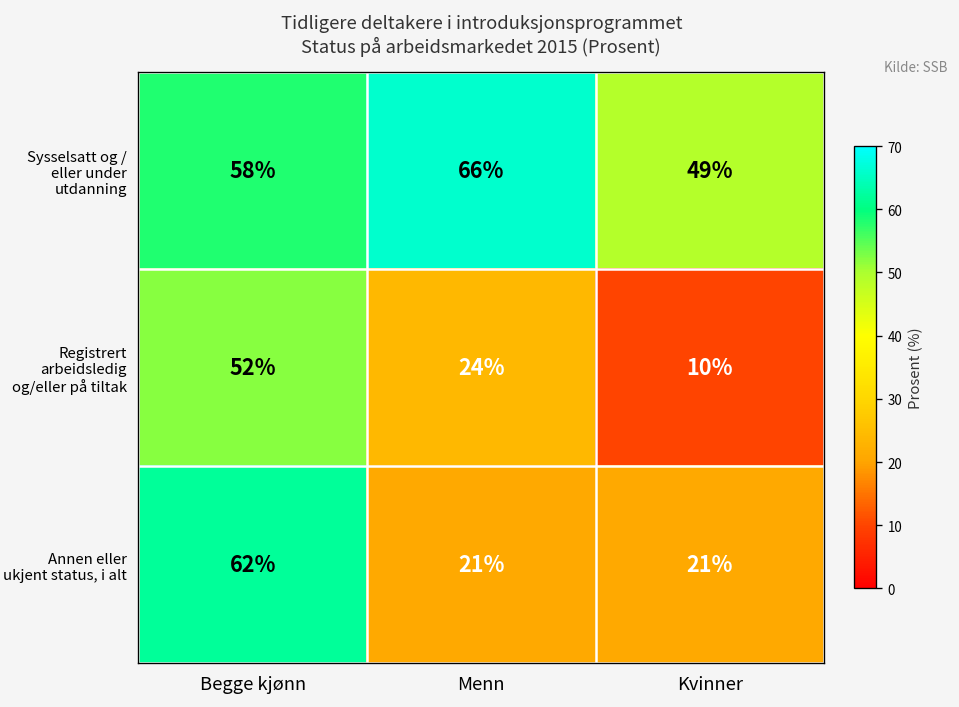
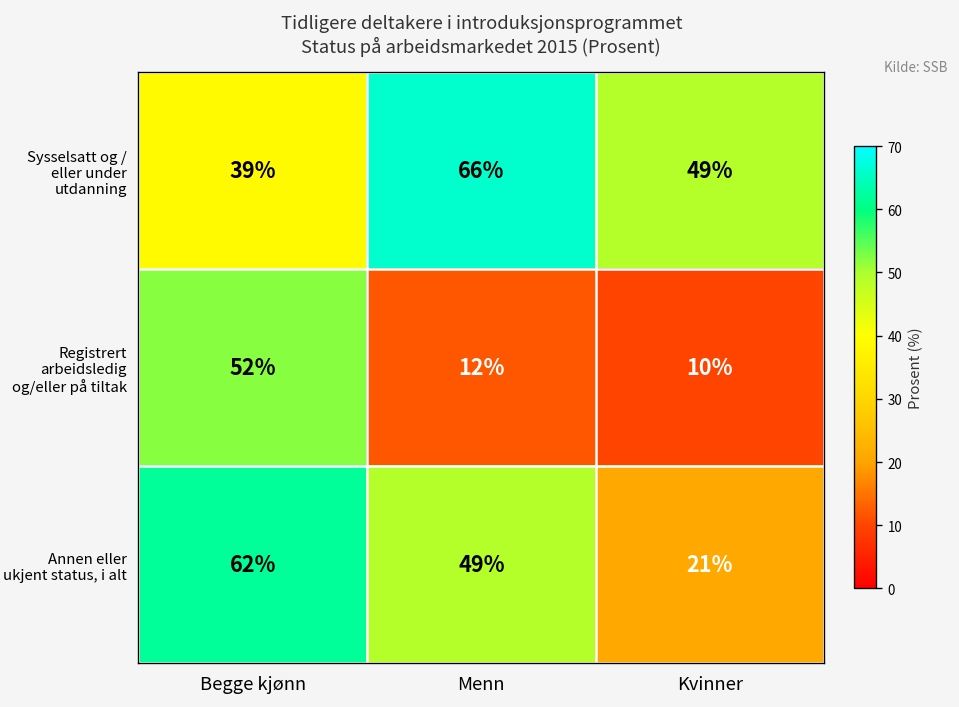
Sysselsatt og / eller under utdanning, Begge kjønn: 58% -> 39%
Registrert arbeidsledig og/eller på tiltak, Menn: 24% -> 12%
Annen eller ukjent status, i alt, Menn: 21% -> 49%
